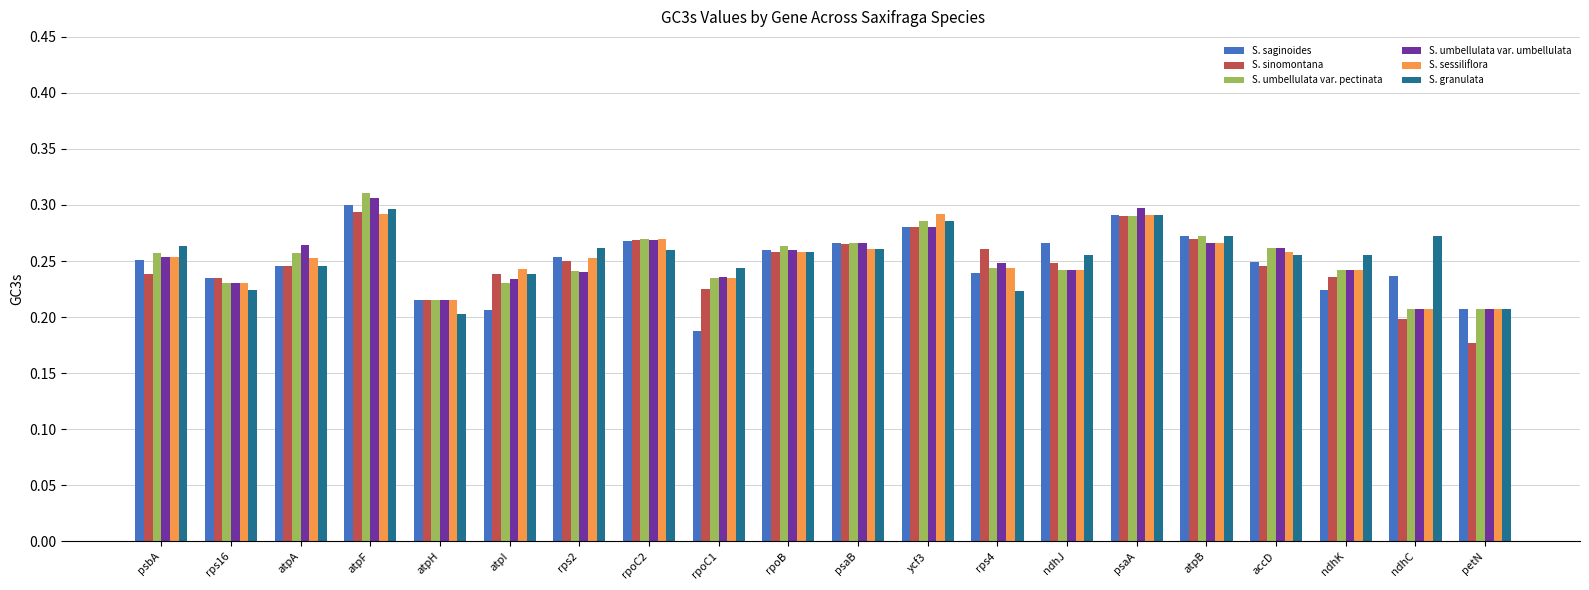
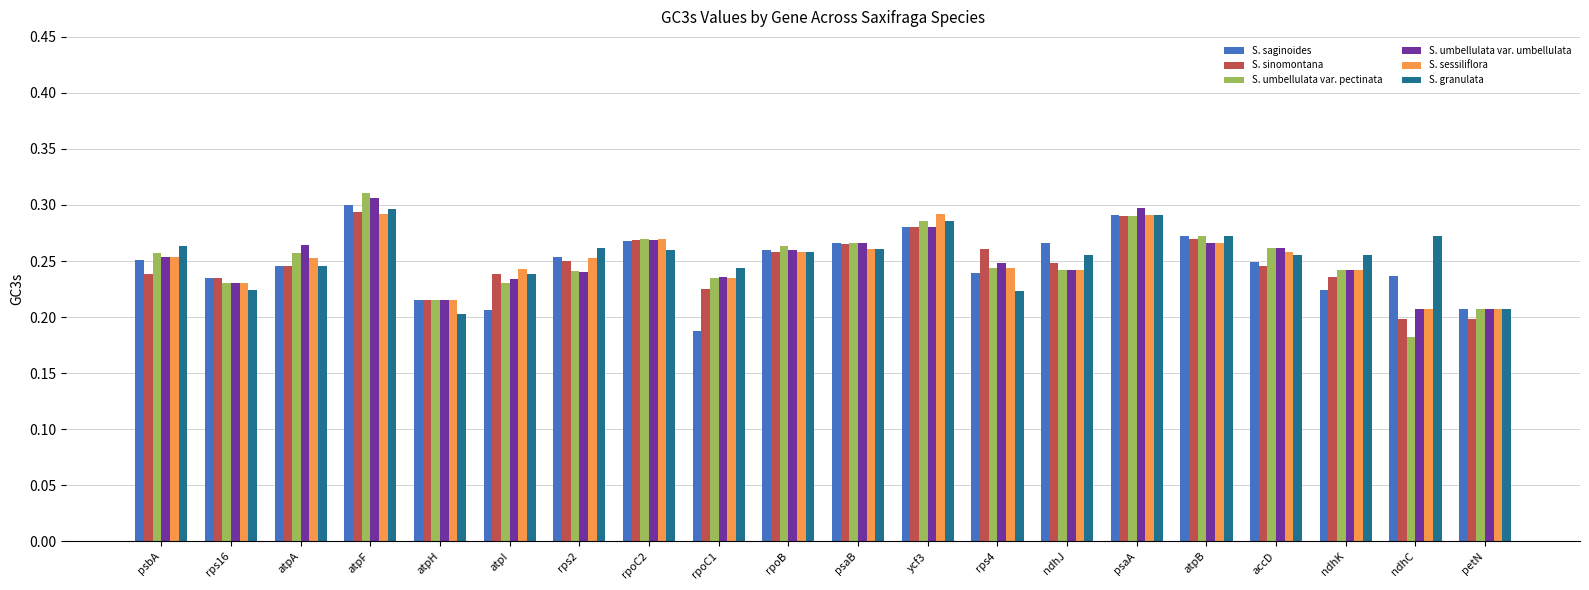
S. umbellulata var. pectinata, ndhC: 0.207 -> 0.182
S. sinomontana, petN: 0.177 -> 0.198
